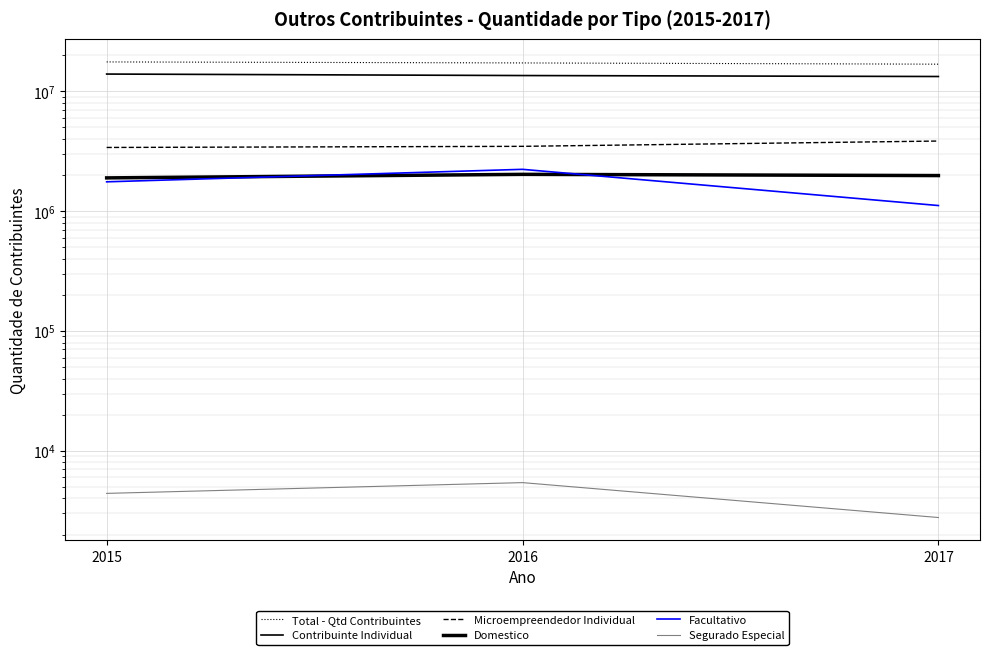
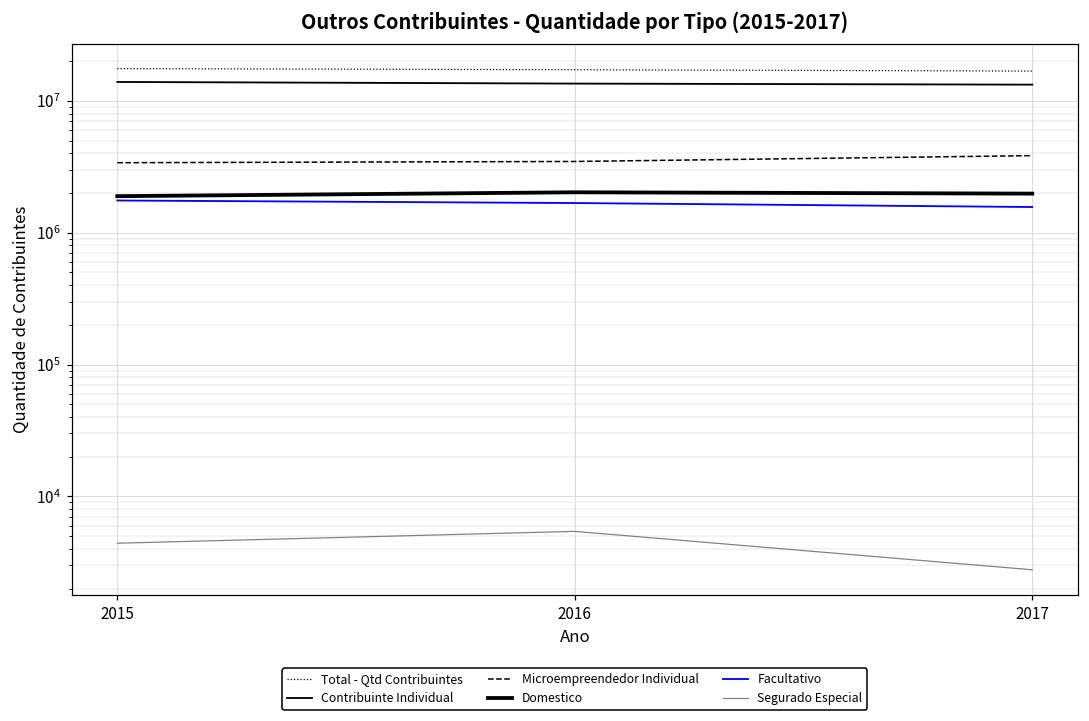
Facultativo, 2016: 2200000 -> 1700000
Facultativo, 2017: 1100000 -> 1600000
